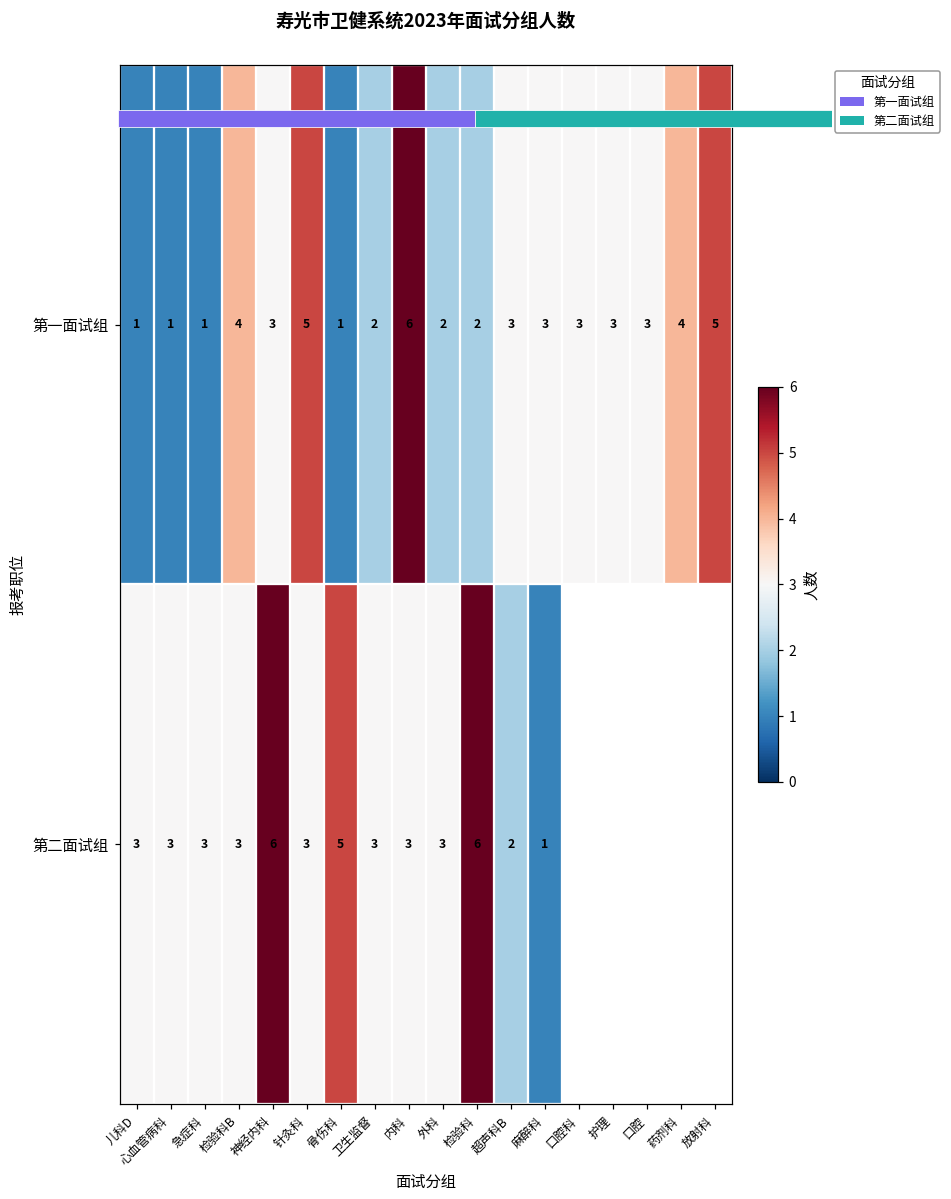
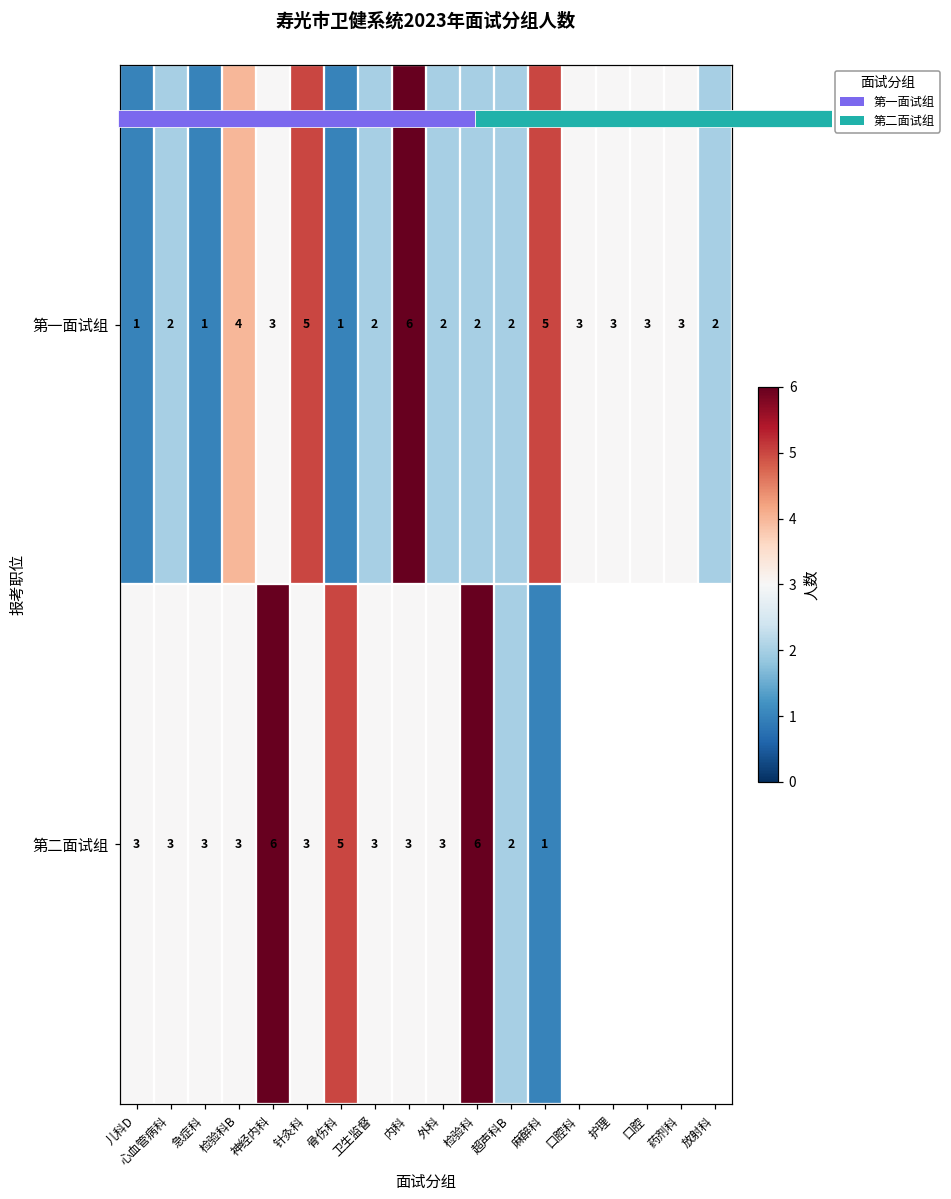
寿光市卫健系统2023年面试分组人数, 第一面试组, 心血管病科: 1 -> 2
寿光市卫健系统2023年面试分组人数, 第一面试组, 超声科B: 3 -> 2
寿光市卫健系统2023年面试分组人数, 第一面试组, 麻醉科: 3 -> 5
寿光市卫健系统2023年面试分组人数, 第一面试组, 药剂科: 4 -> 3
寿光市卫健系统2023年面试分组人数, 第一面试组, 放射科: 5 -> 2
